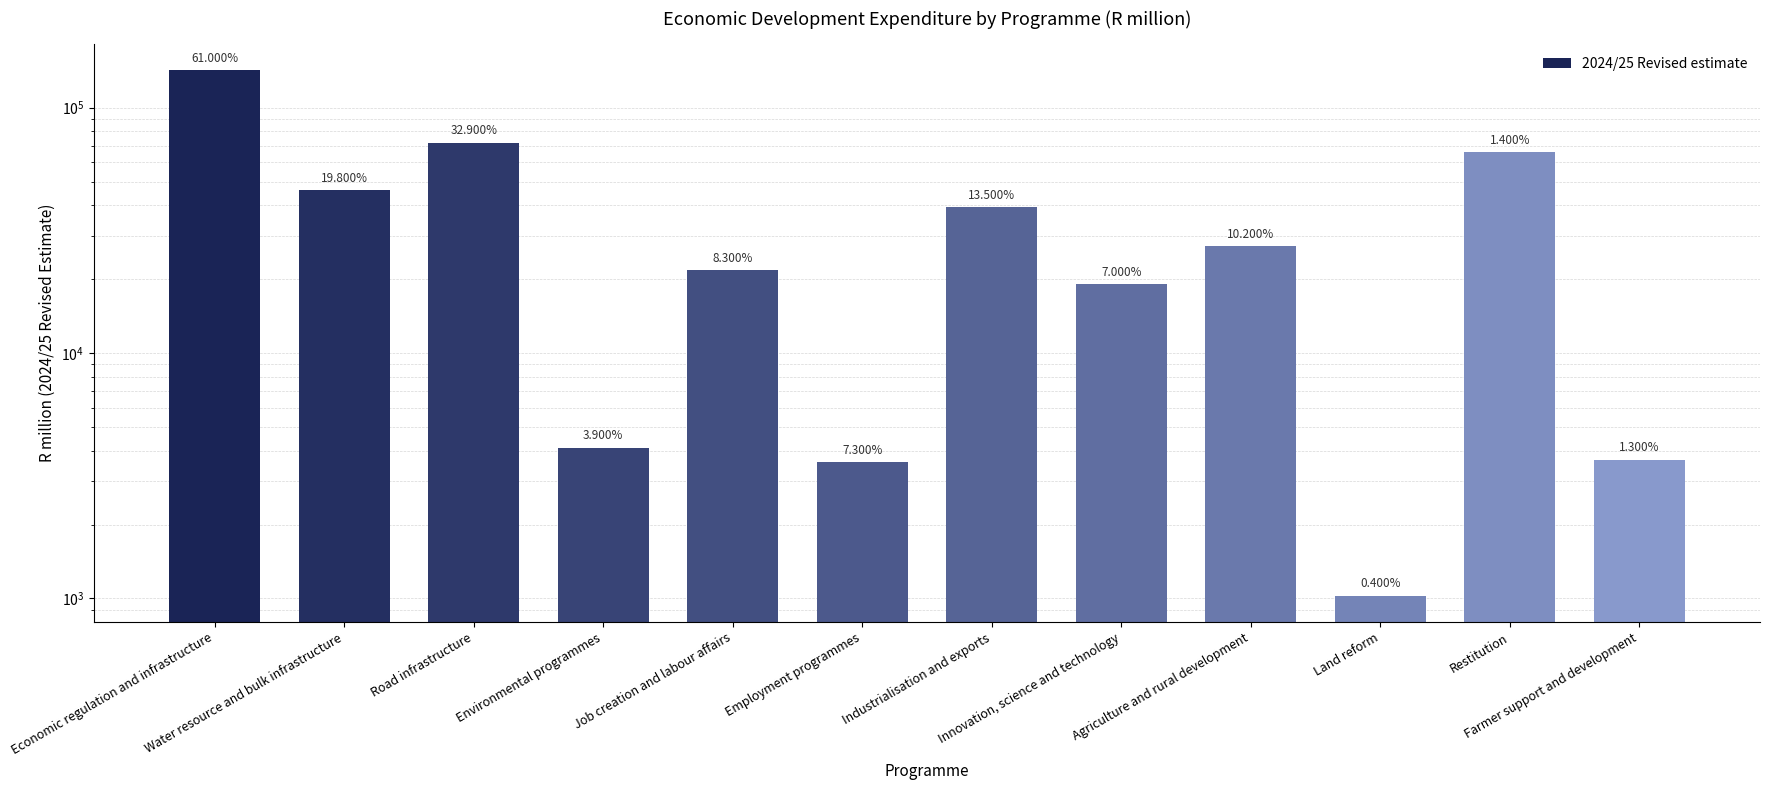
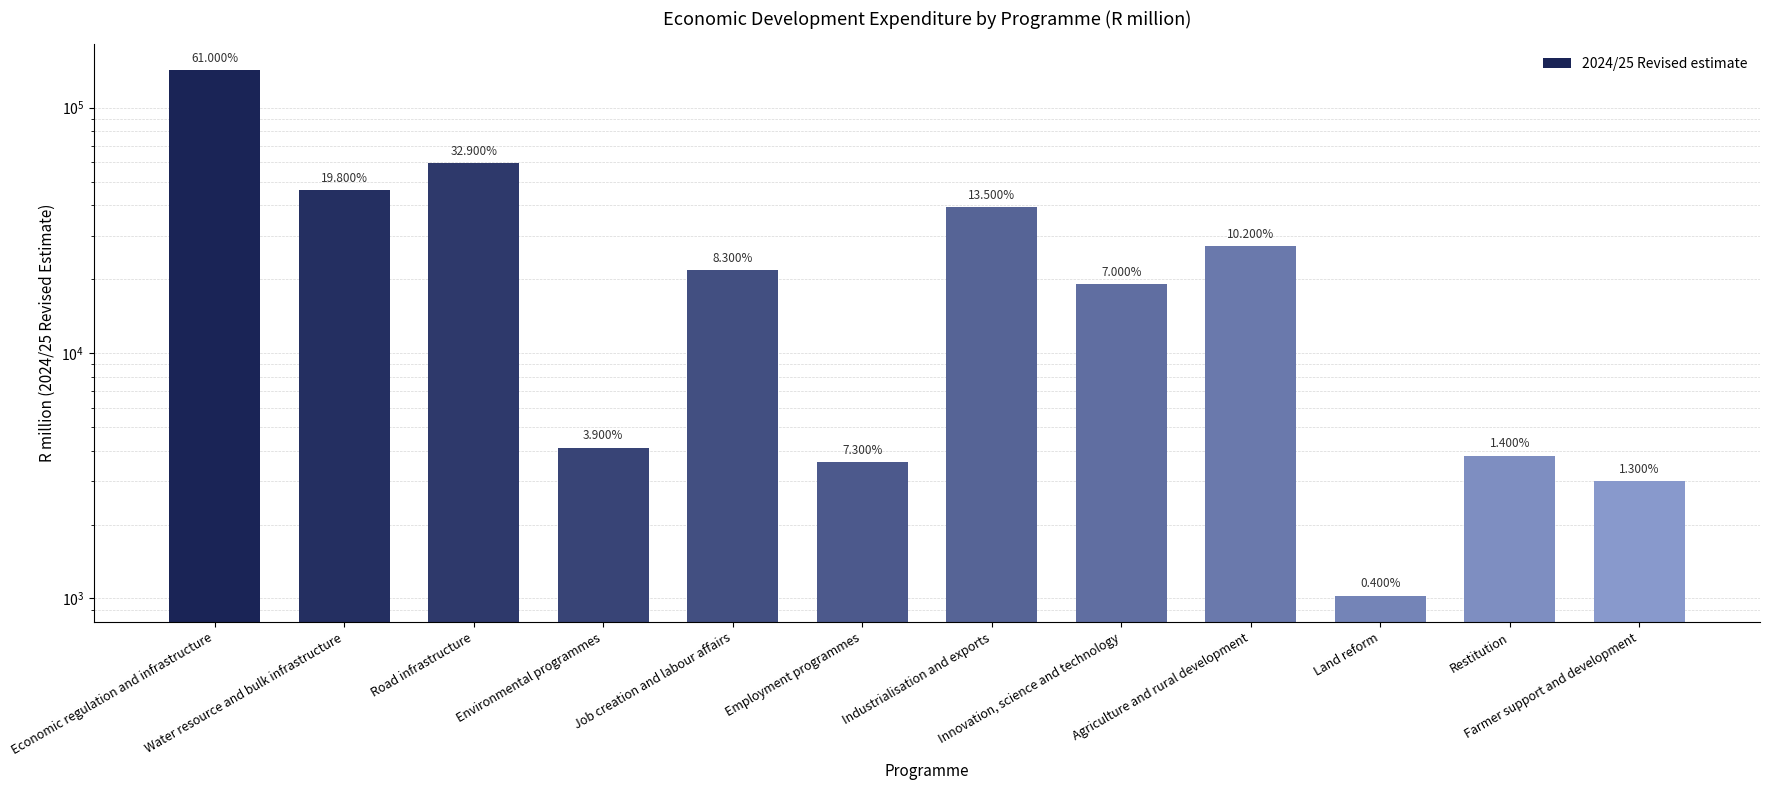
Road infrastructure: 72000 -> 59000
Restitution: 66000 -> 3800
Farmer support and development: 3700 -> 3000
